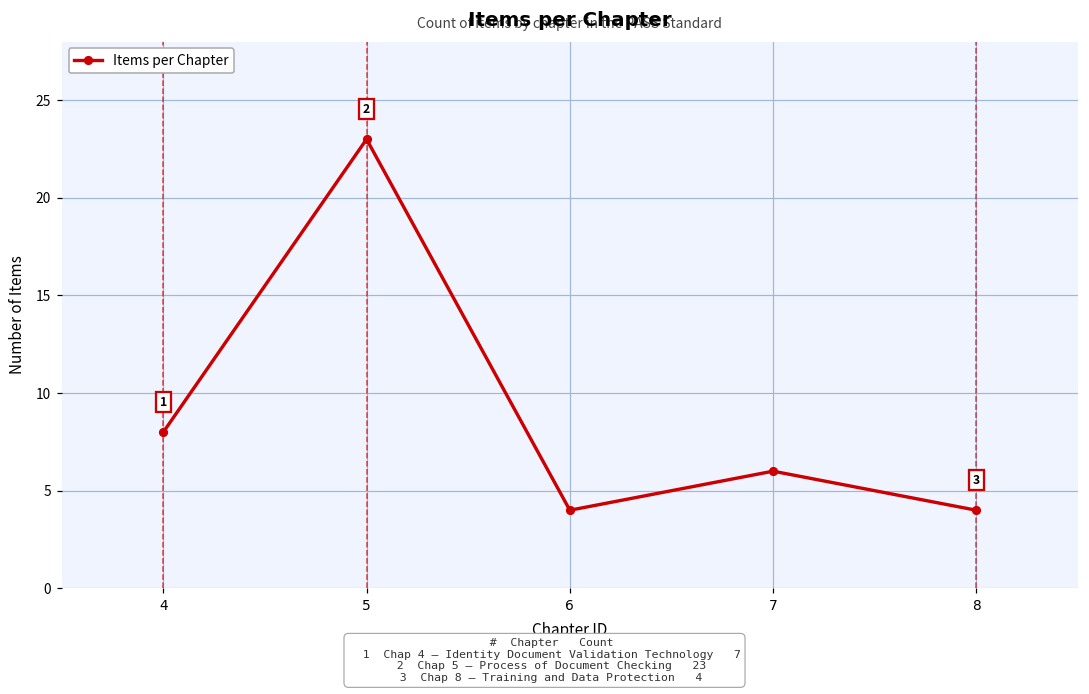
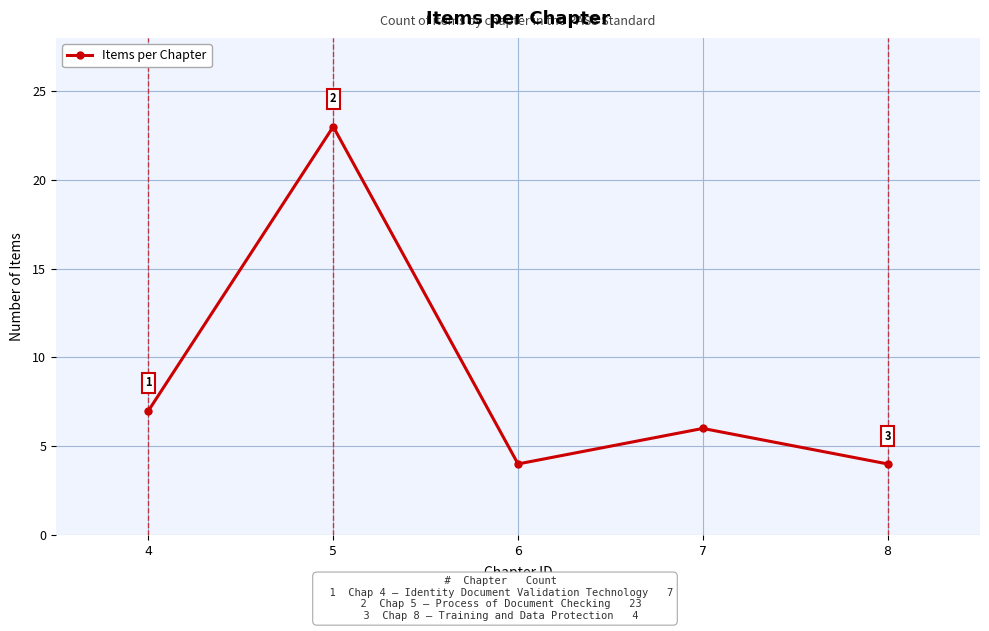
4: 8 -> 7
